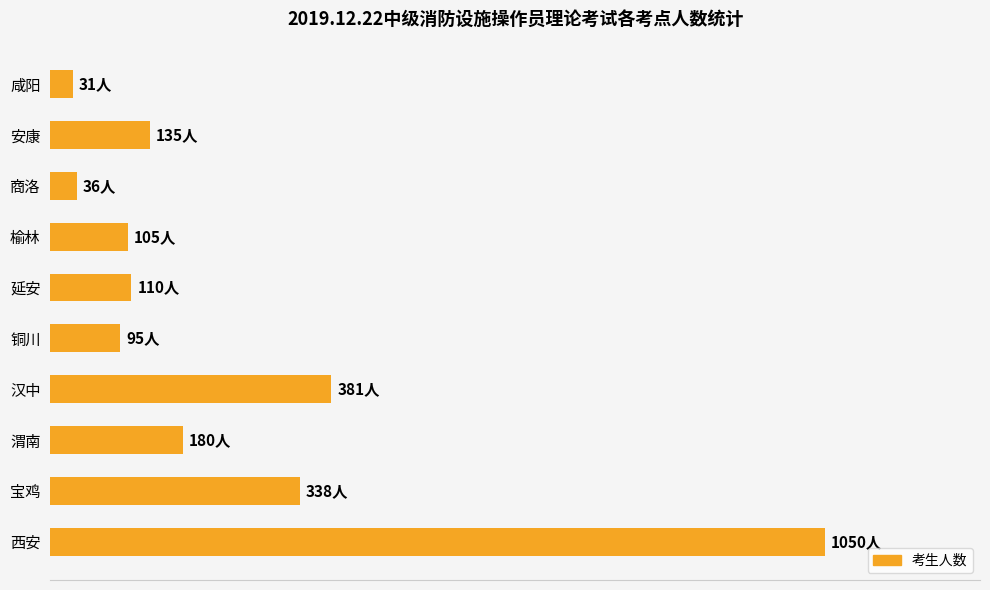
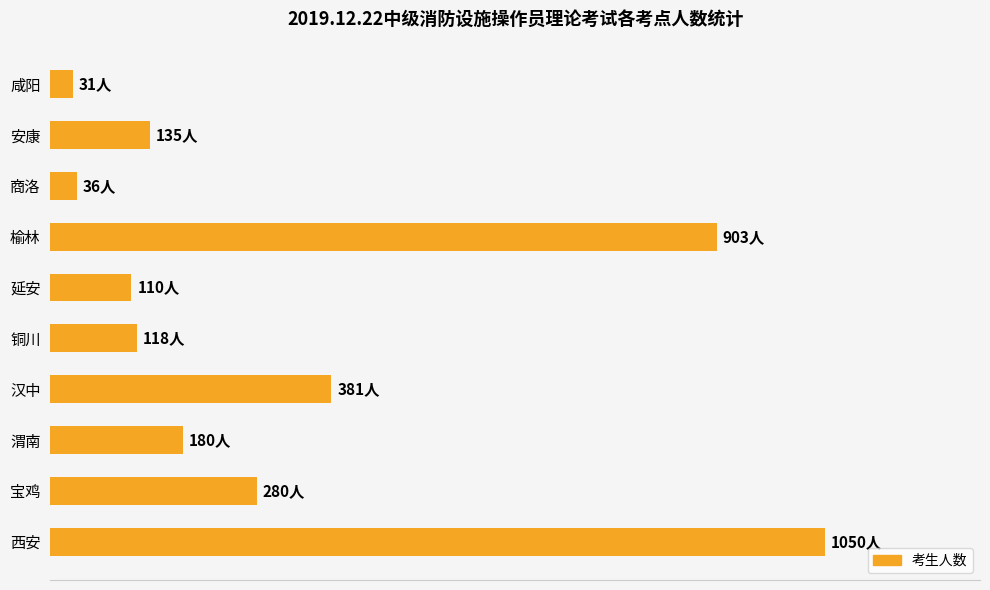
榆林: 105人 -> 903人
铜川: 95人 -> 118人
宝鸡: 338人 -> 280人
